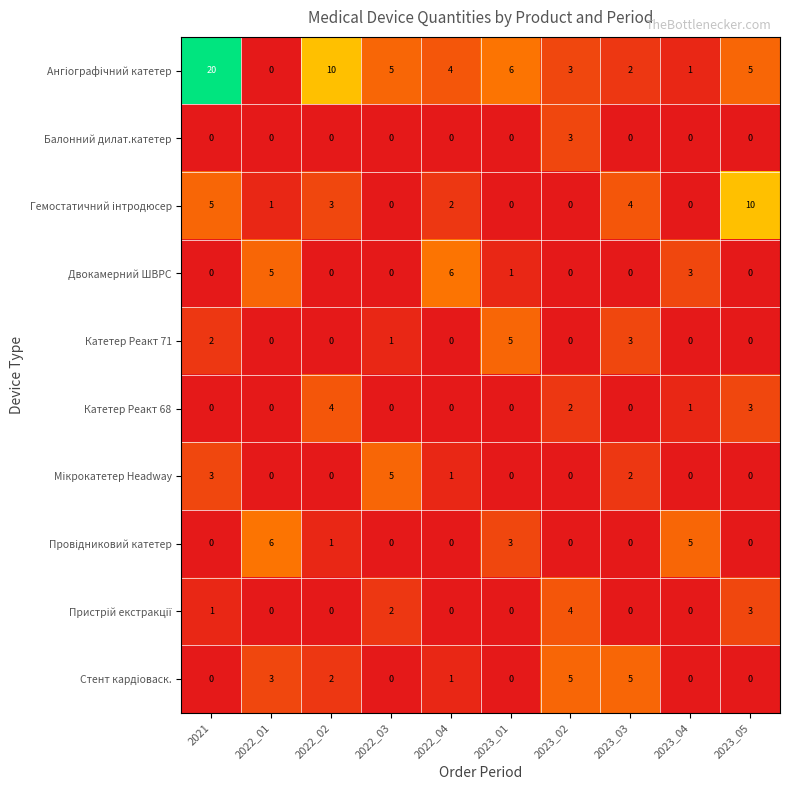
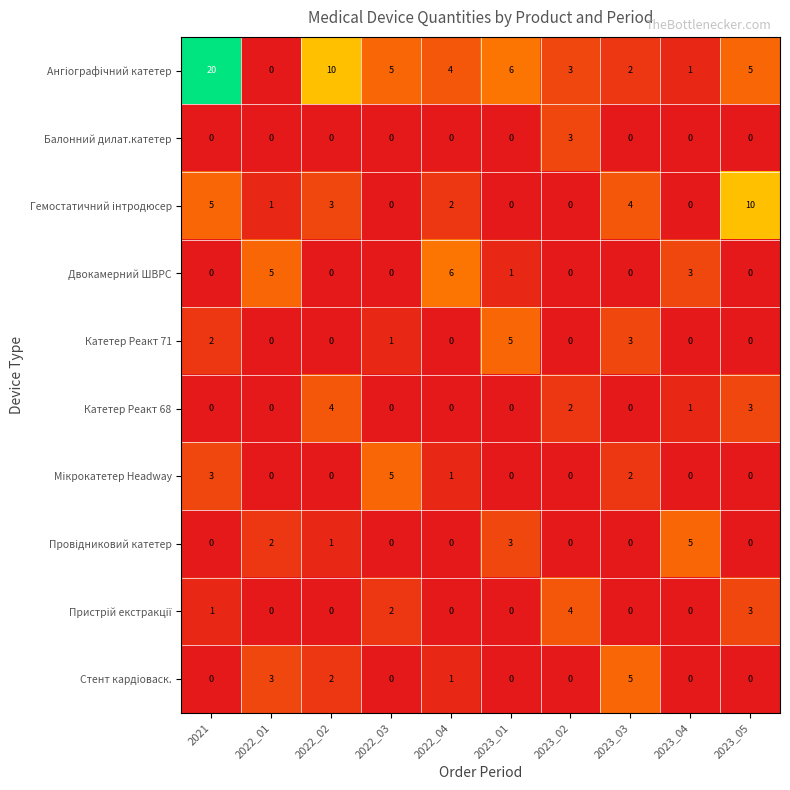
Провідниковий катетер, 2022_01: 6 -> 2
Стент кардіоваск., 2023_02: 5 -> 0
